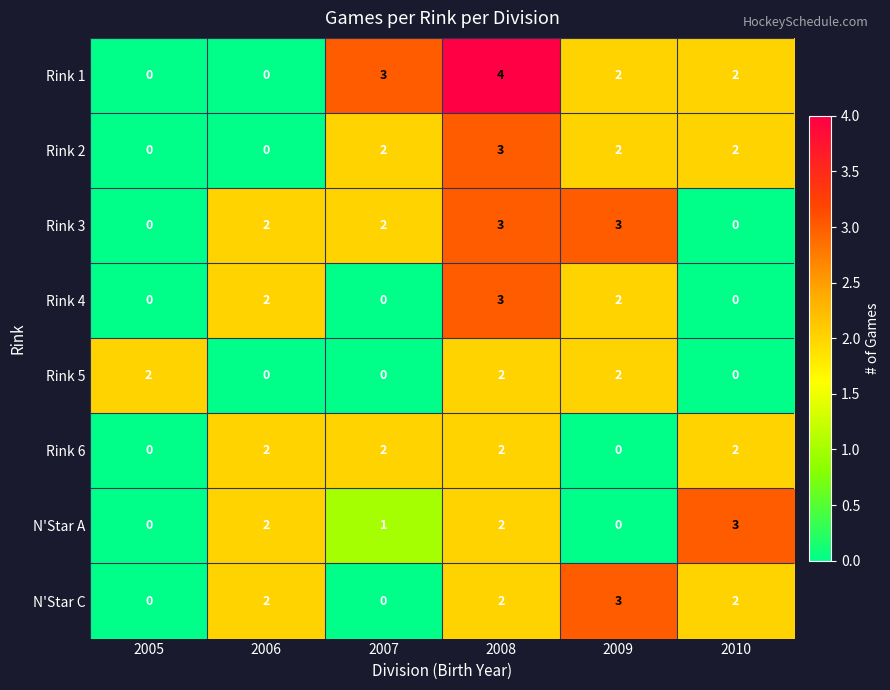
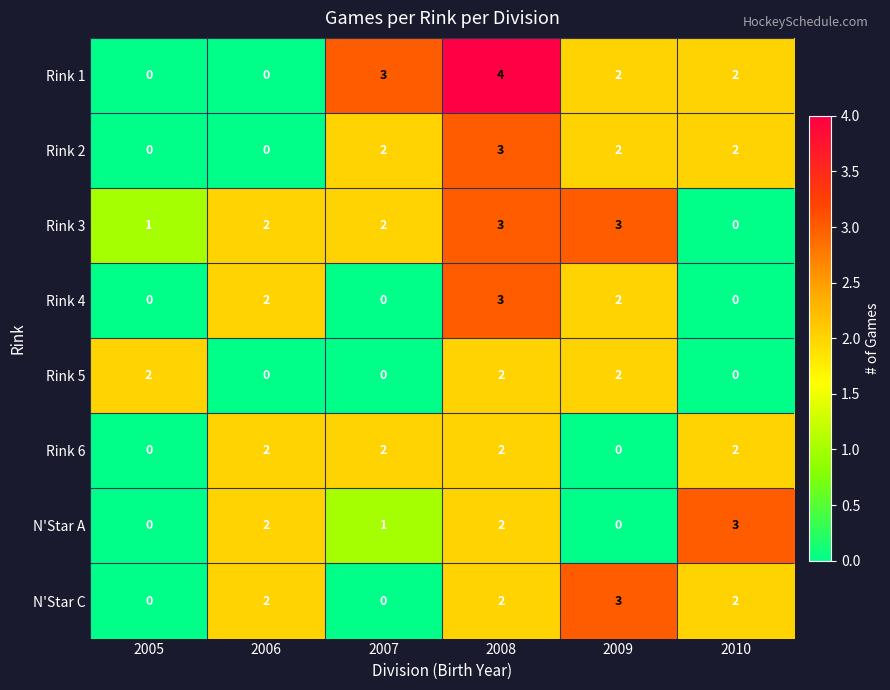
Rink 3, 2005: 0 -> 1
